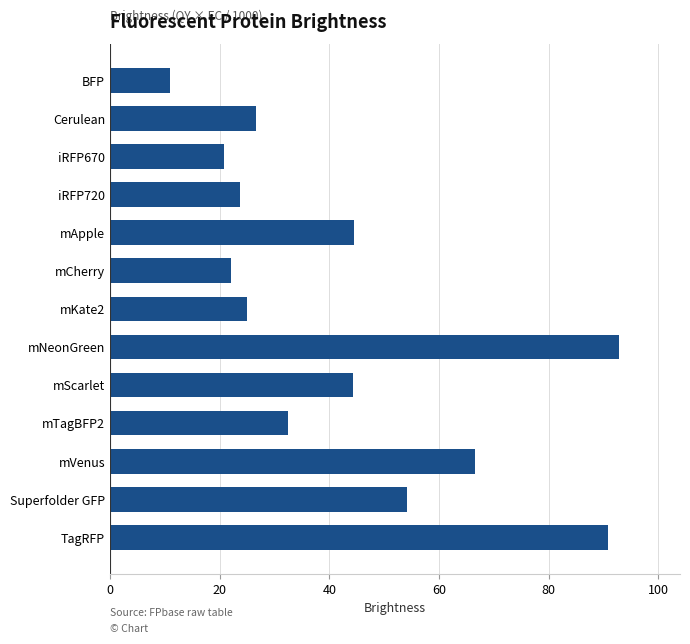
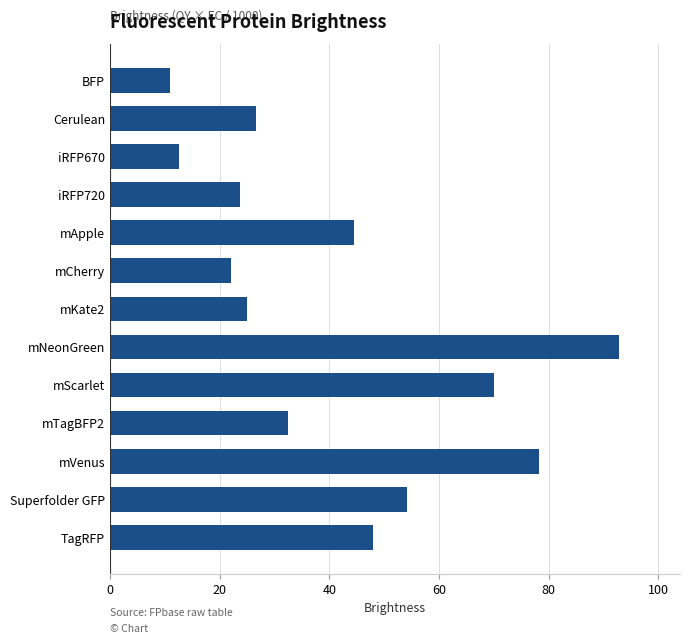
iRFP670: 21 -> 13
mScarlet: 44 -> 70
mVenus: 67 -> 78
TagRFP: 91 -> 48
